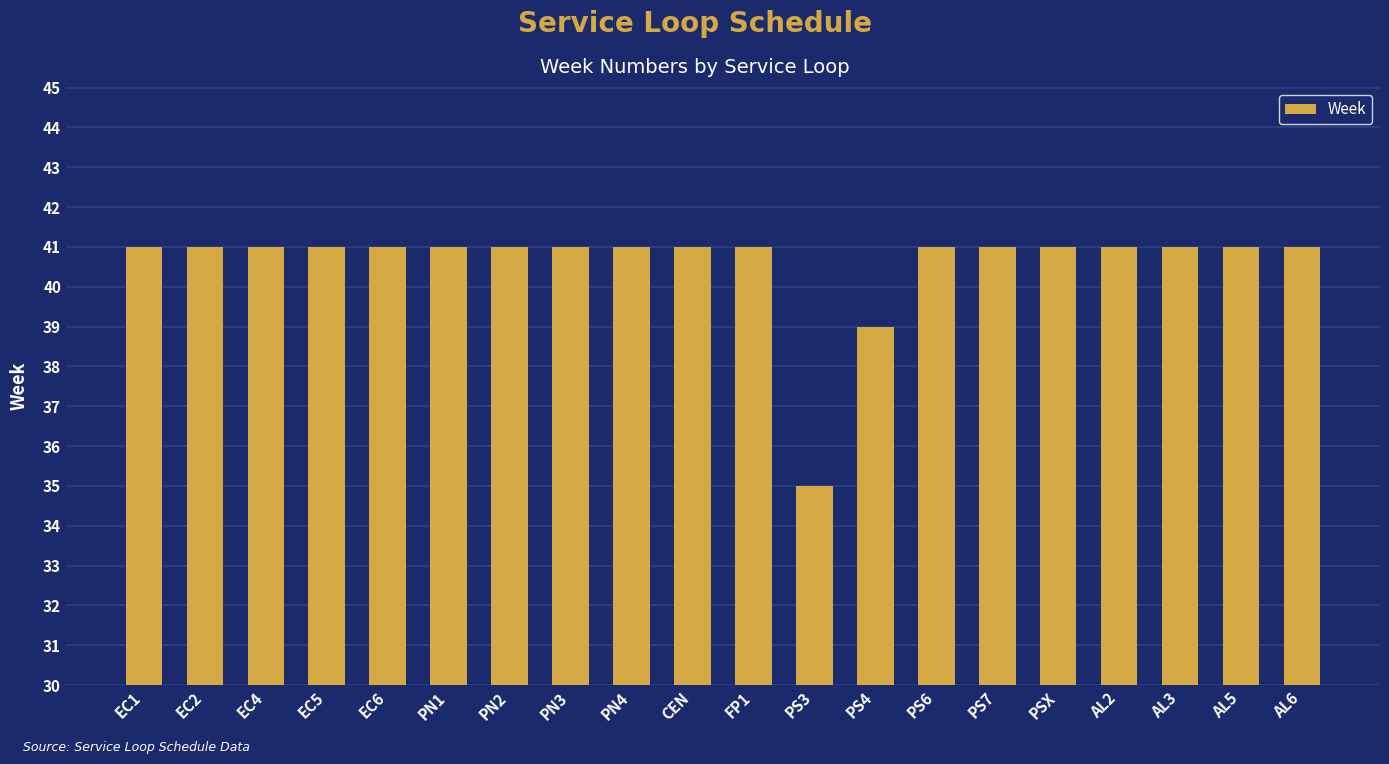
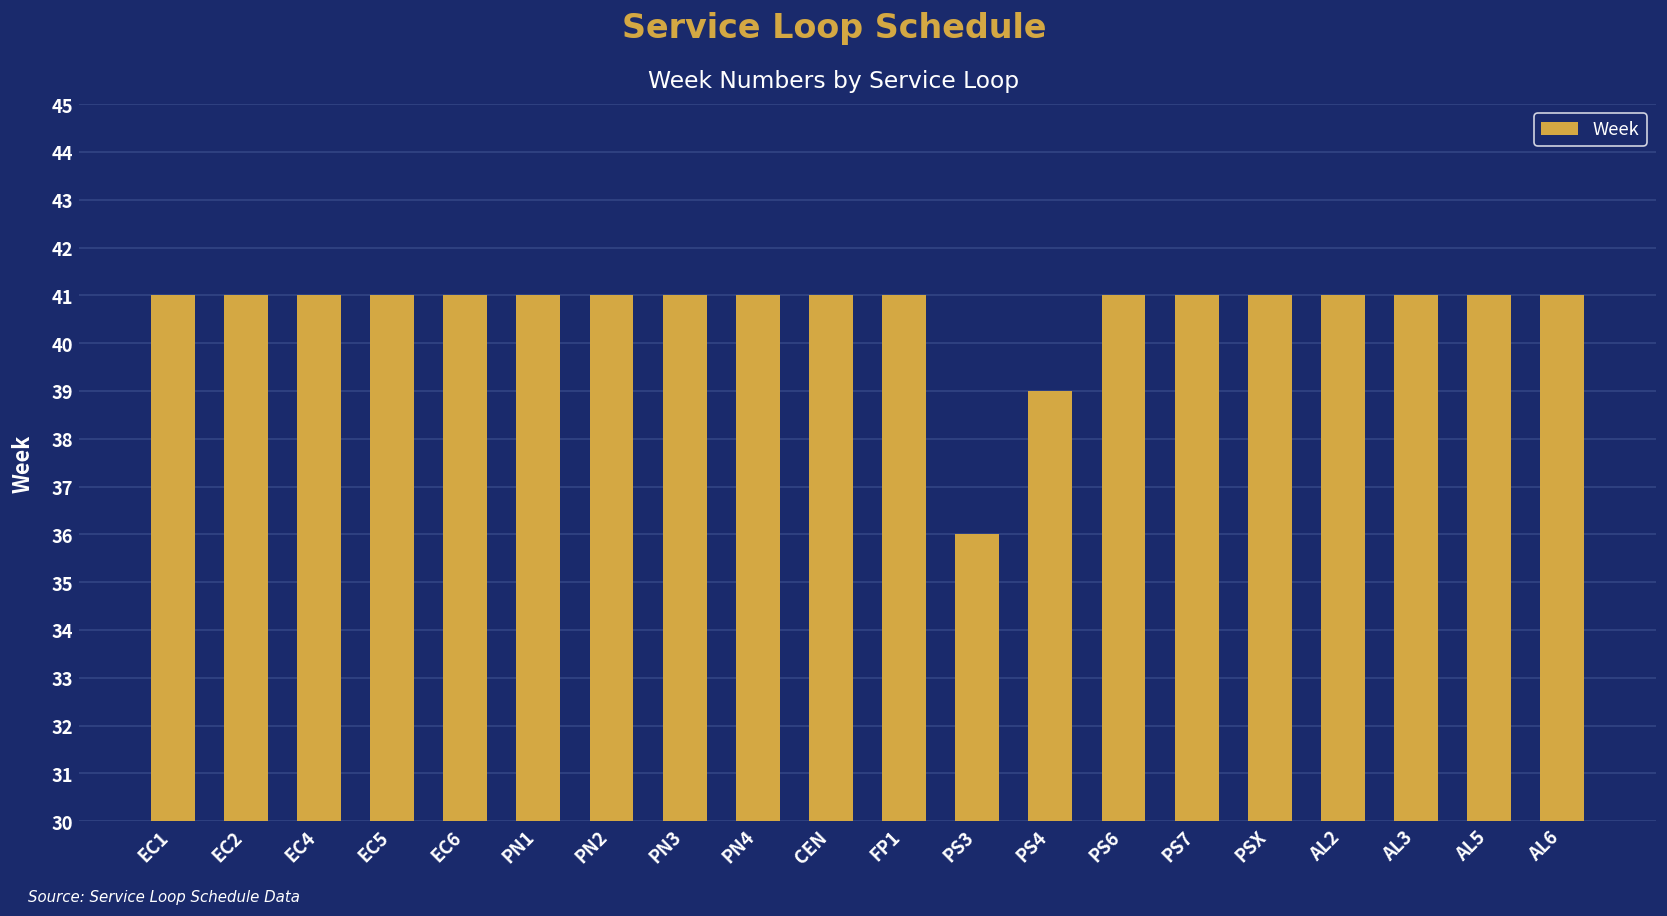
PS3: 35 -> 36
